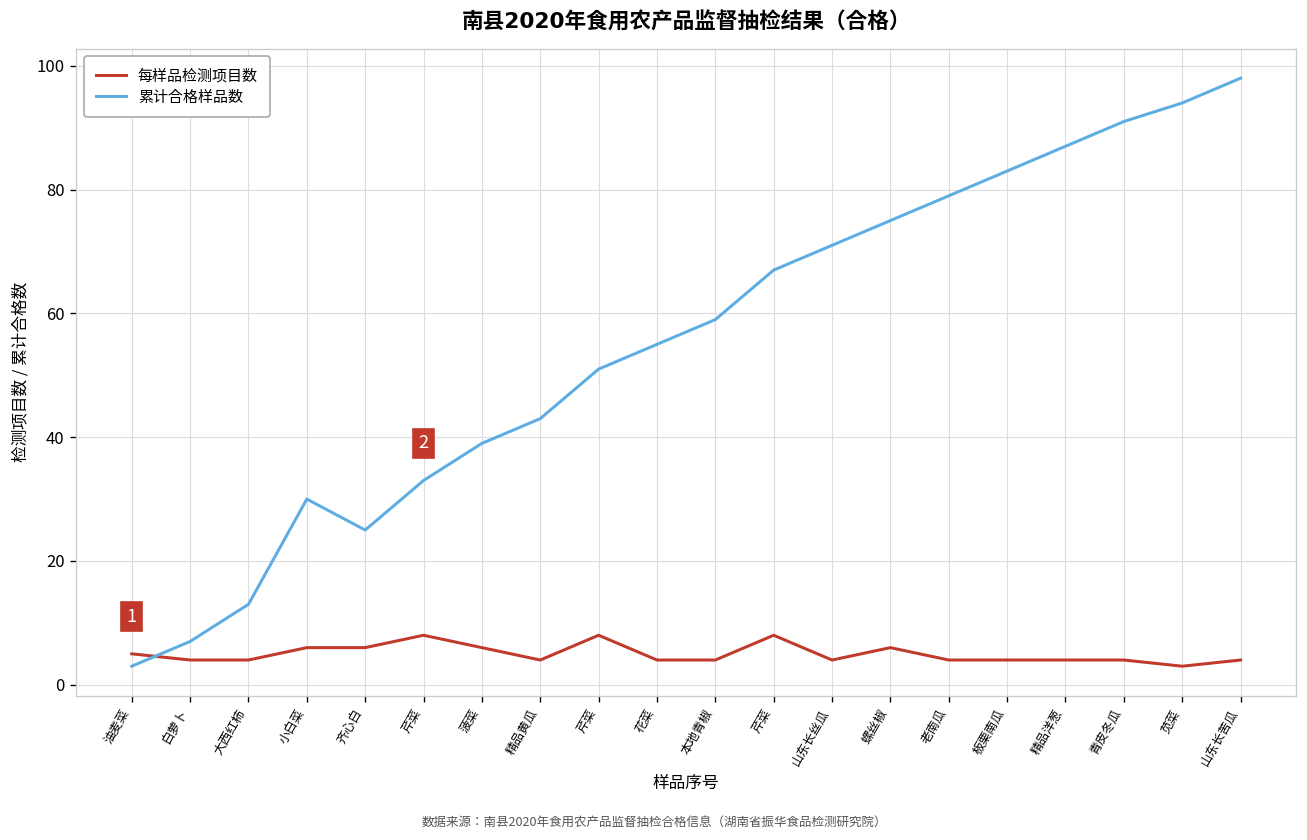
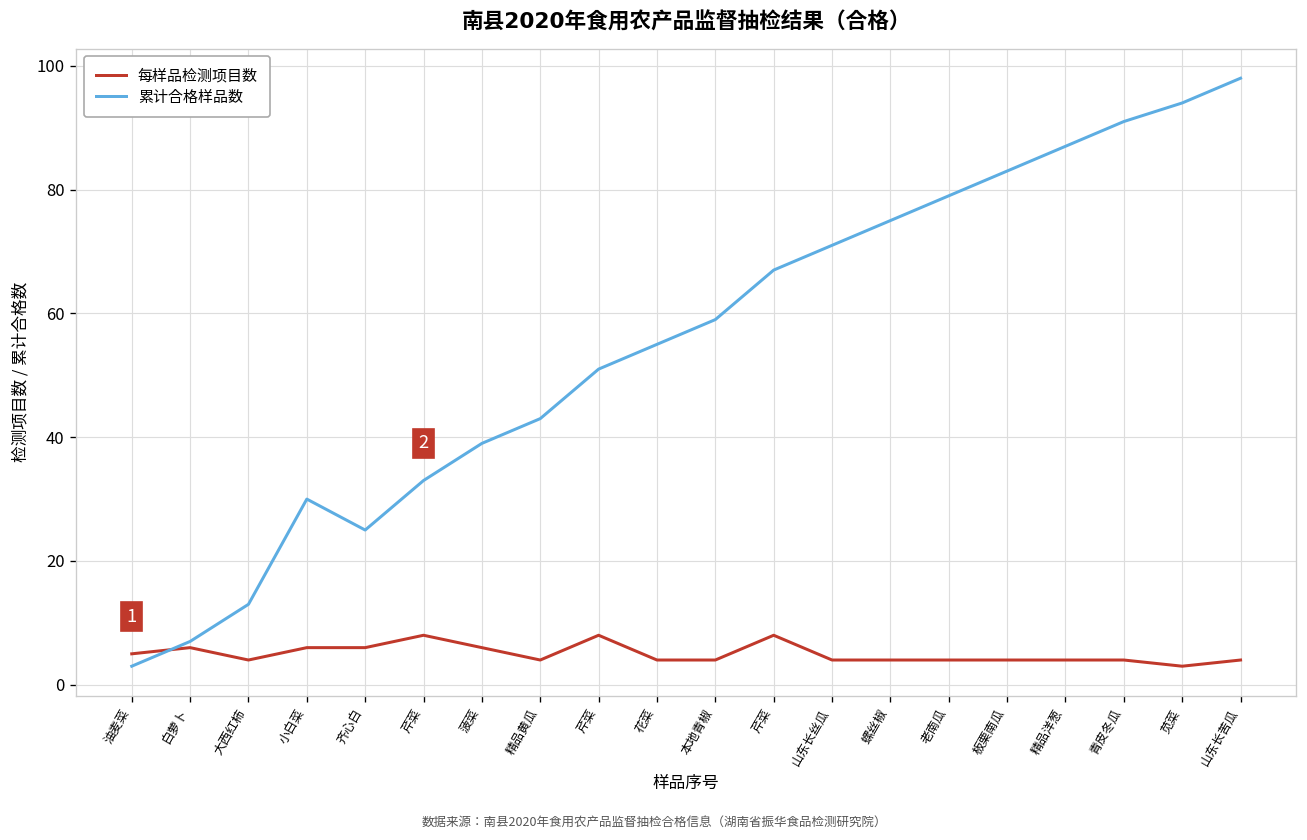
每样品检测项目数, 白萝卜: 4 -> 6
每样品检测项目数, 螺丝椒: 6 -> 4
